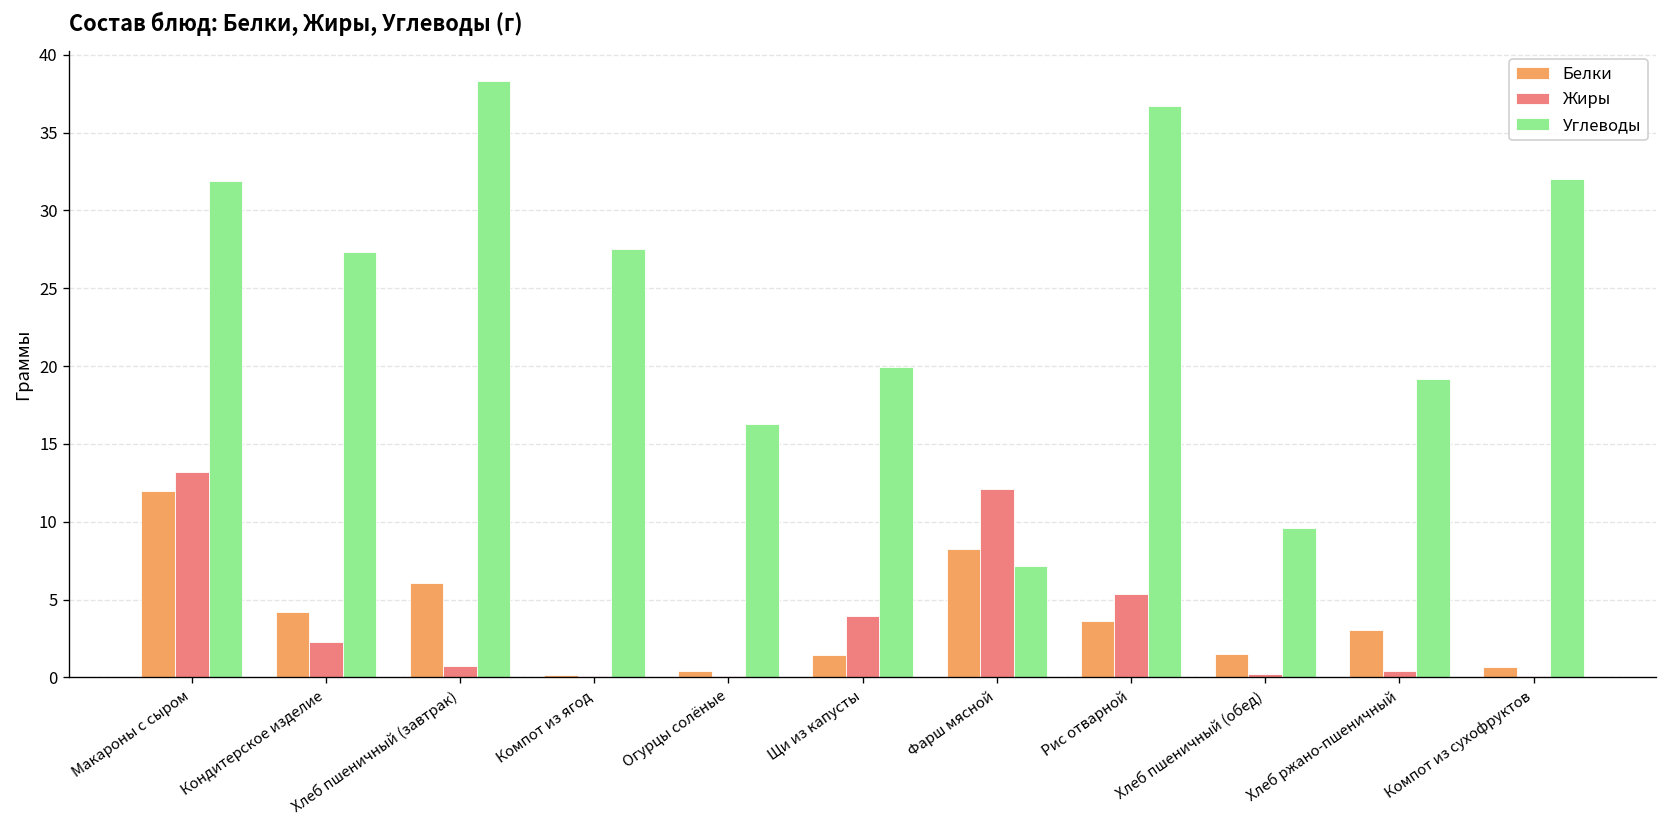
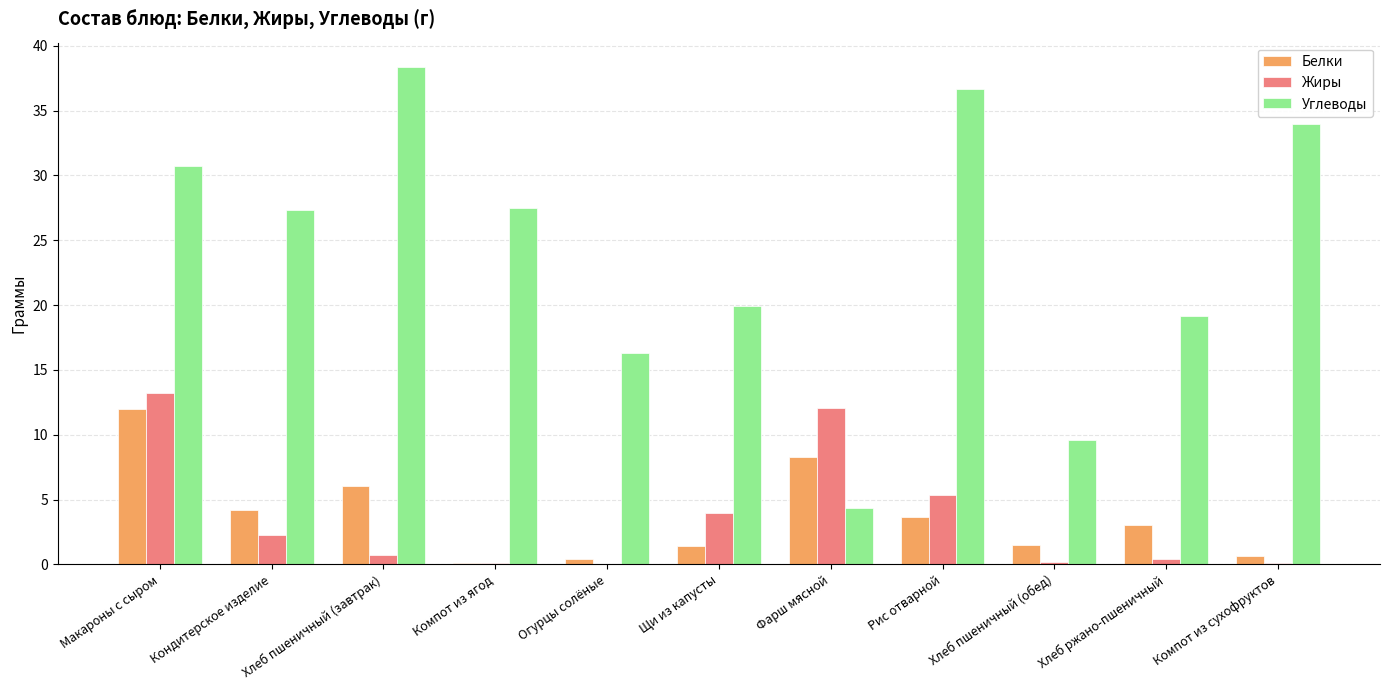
Углеводы, Макароны с сыром: 31.9 -> 30.7
Углеводы, Фарш мясной: 7.2 -> 4.4
Углеводы, Компот из сухофруктов: 32.0 -> 34.0
